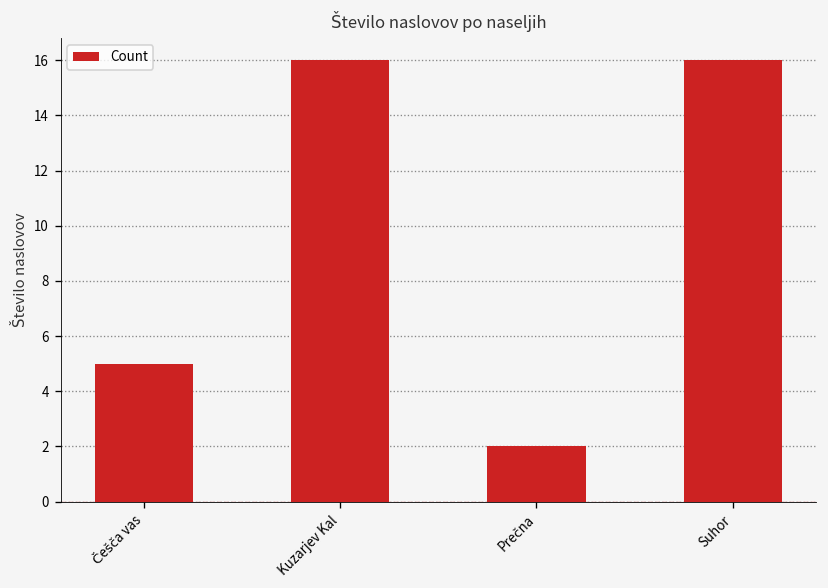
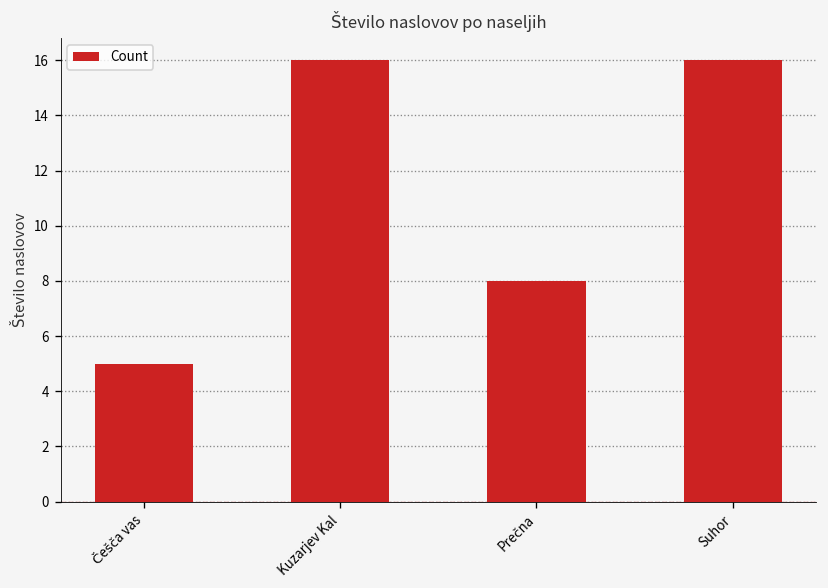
Prečna: 2 -> 8
